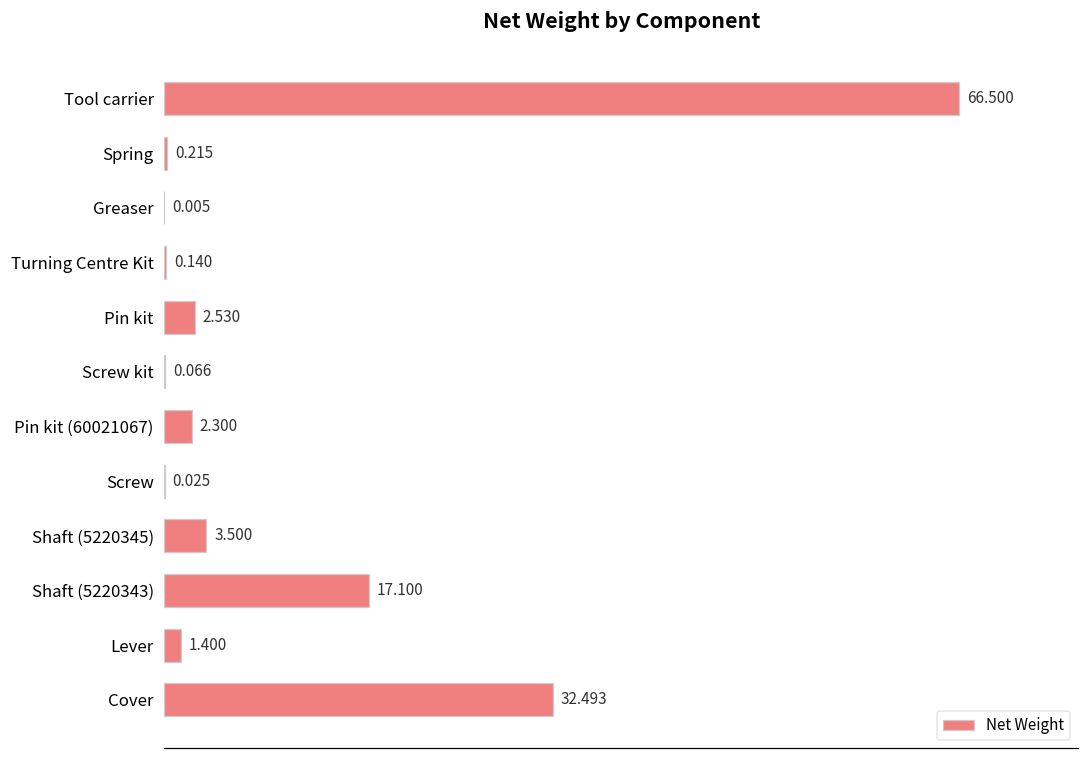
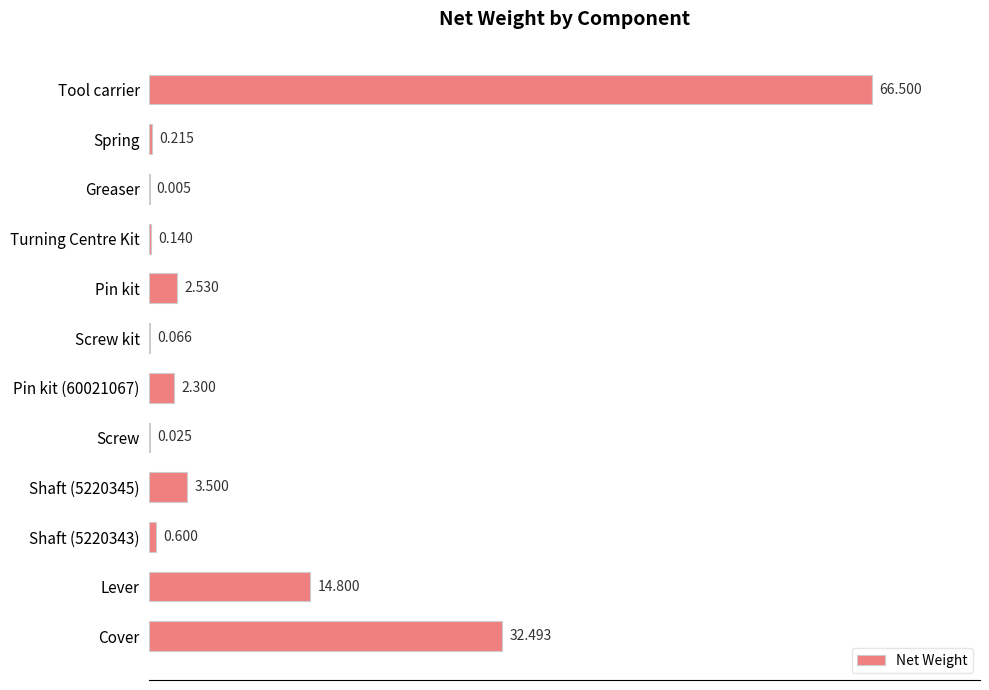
Shaft (5220343): 17.100 -> 0.600
Lever: 1.400 -> 14.800
